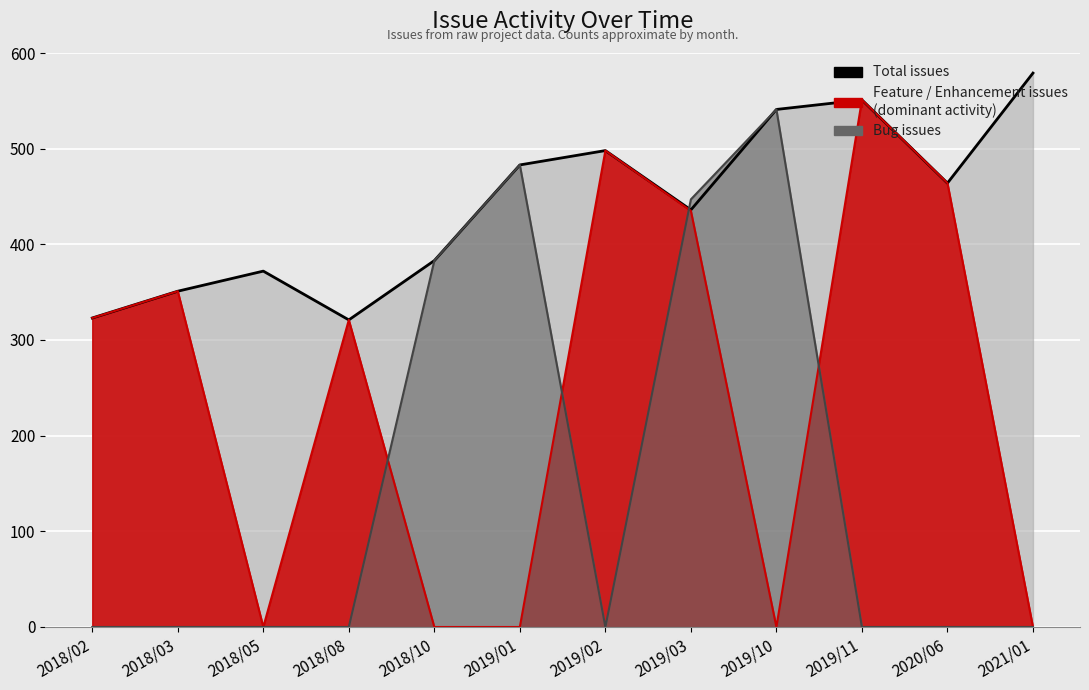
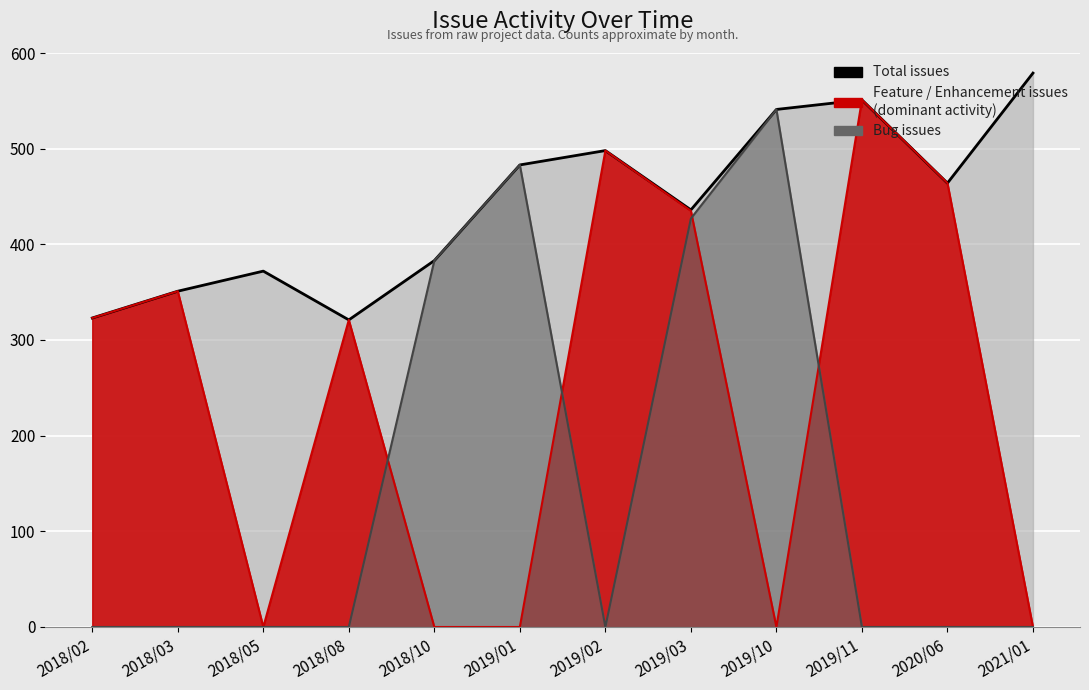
Bug issues, 2019/03: 450 -> 430
